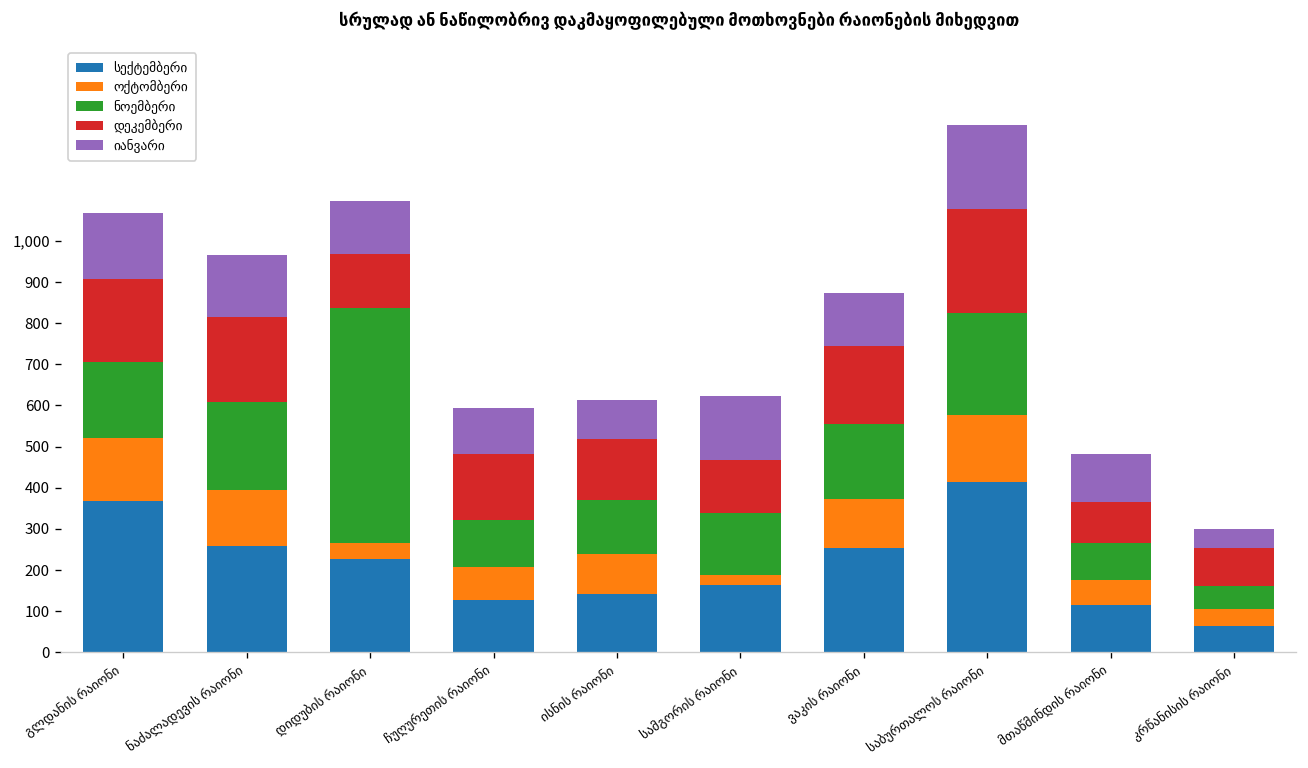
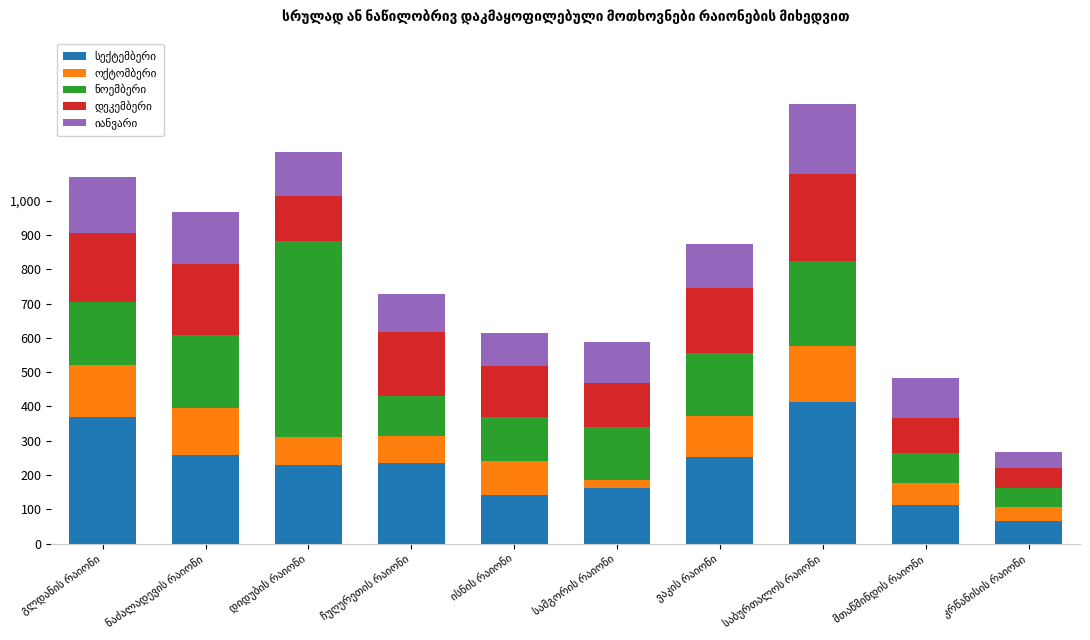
ოქტომბერი, დიდუბის რაიონი: 40 -> 80
სექტემბერი, ჩუღურეთის რაიონი: 130 -> 240
დეკემბერი, ჩუღურეთის რაიონი: 160 -> 190
იანვარი, სამგორის რაიონი: 150 -> 120
დეკემბერი, კრწანისის რაიონი: 90 -> 60
